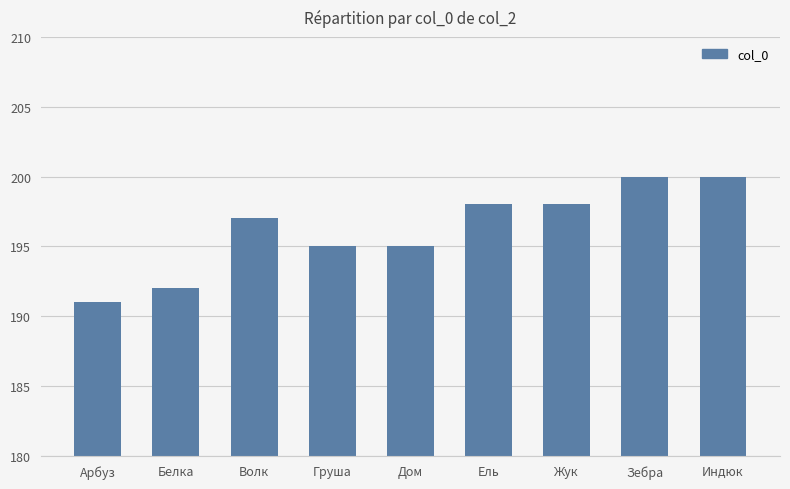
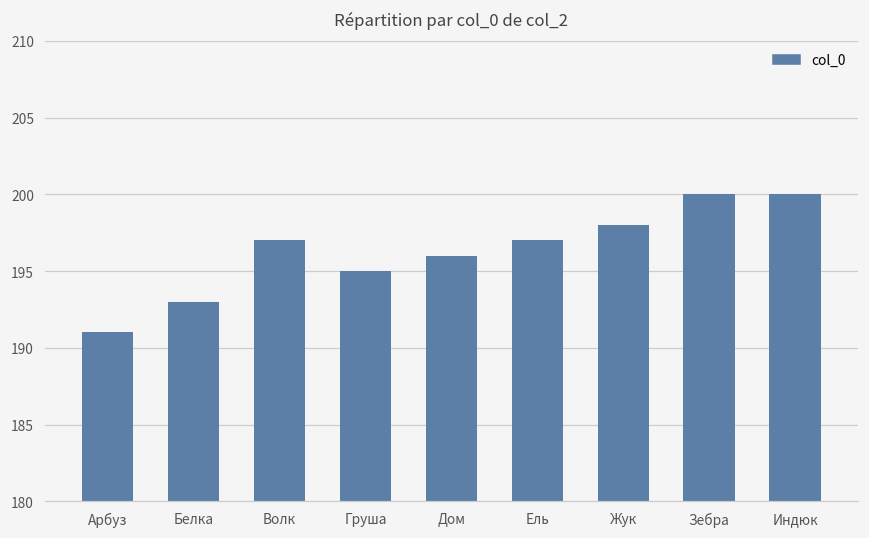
Белка: 192 -> 193
Дом: 195 -> 196
Ель: 198 -> 197
